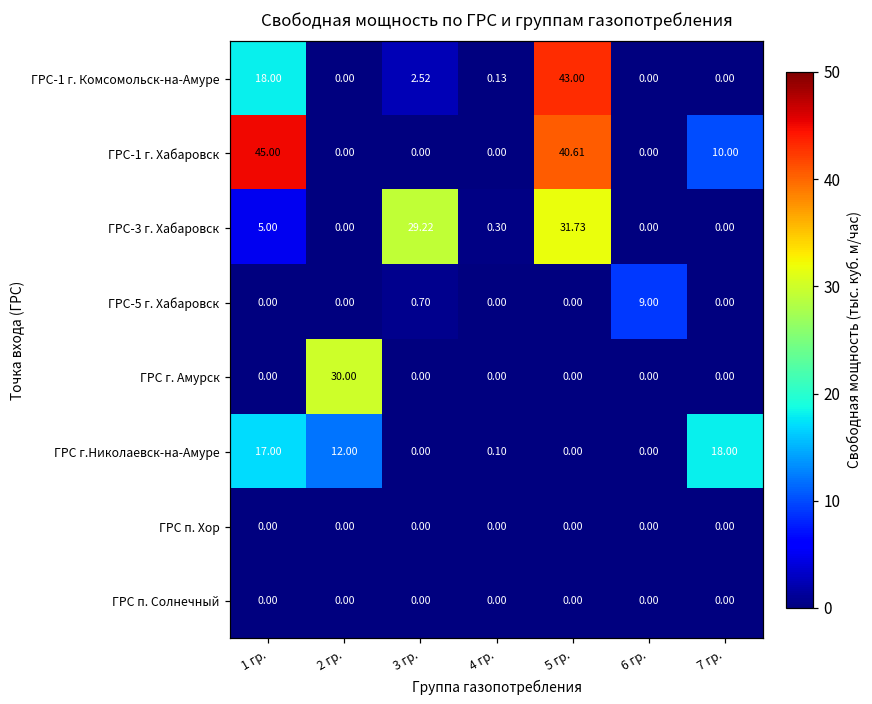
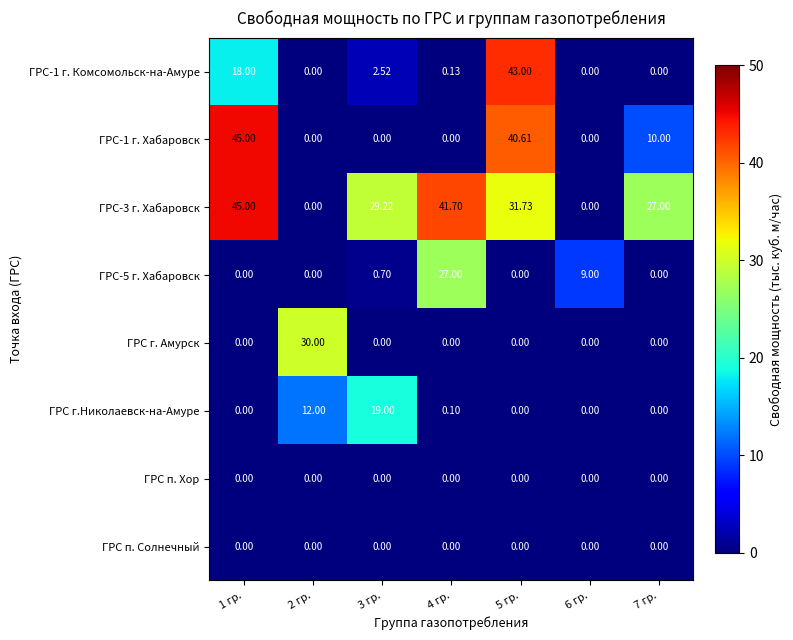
ГРС-3 г. Хабаровск, 1 гр.: 5.00 -> 45.00
ГРС-3 г. Хабаровск, 4 гр.: 0.30 -> 41.70
ГРС-3 г. Хабаровск, 7 гр.: 0.00 -> 27.00
ГРС-5 г. Хабаровск, 4 гр.: 0.00 -> 27.00
ГРС г.Николаевск-на-Амуре, 1 гр.: 17.00 -> 0.00
ГРС г.Николаевск-на-Амуре, 3 гр.: 0.00 -> 19.00
ГРС г.Николаевск-на-Амуре, 7 гр.: 18.00 -> 0.00
